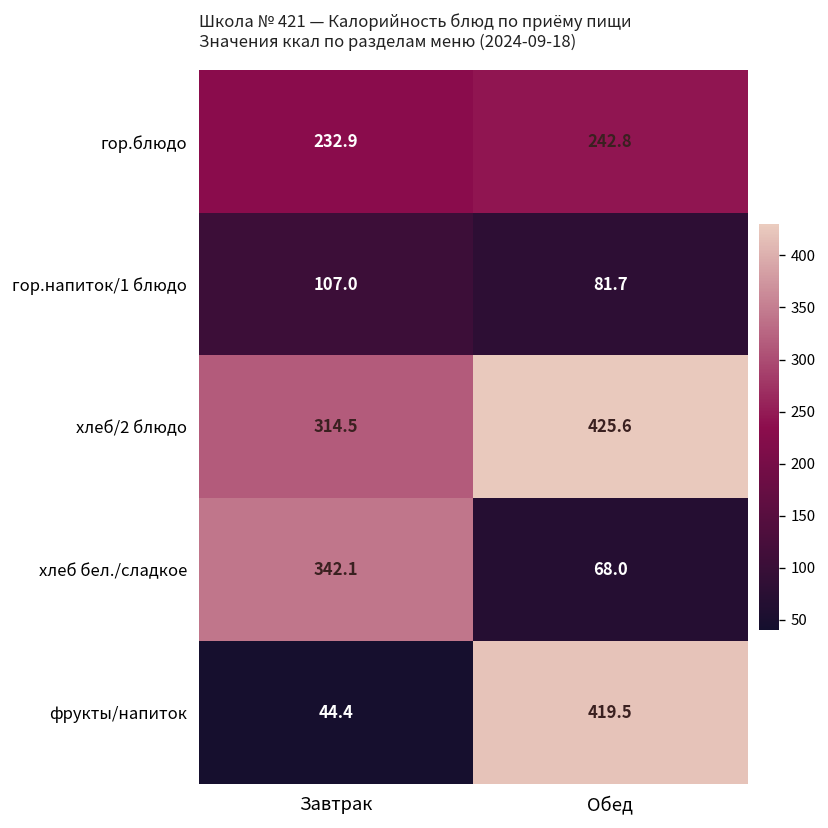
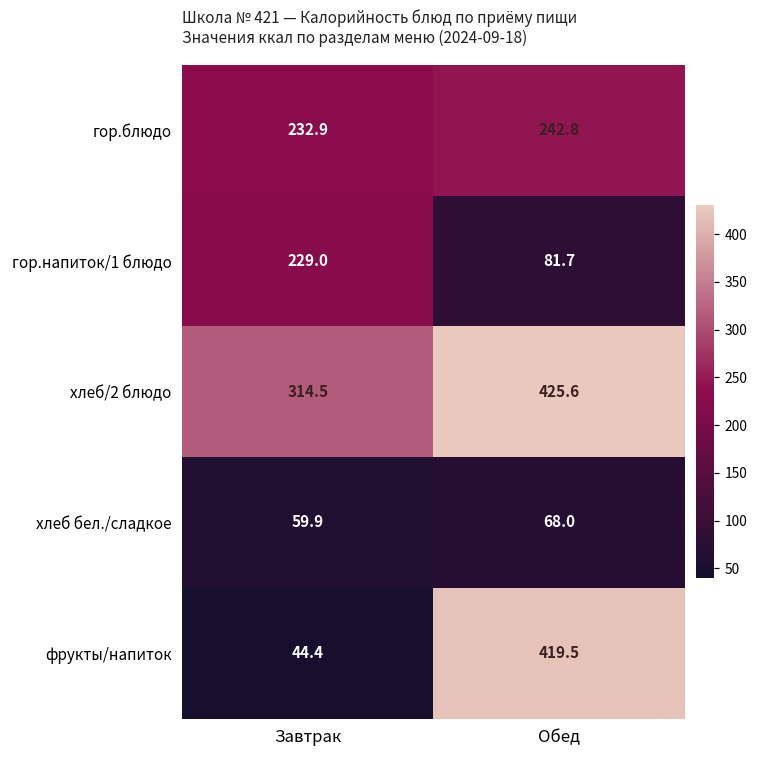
гор.напиток/1 блюдо, Завтрак: 107.0 -> 229.0
хлеб бел./сладкое, Завтрак: 342.1 -> 59.9
